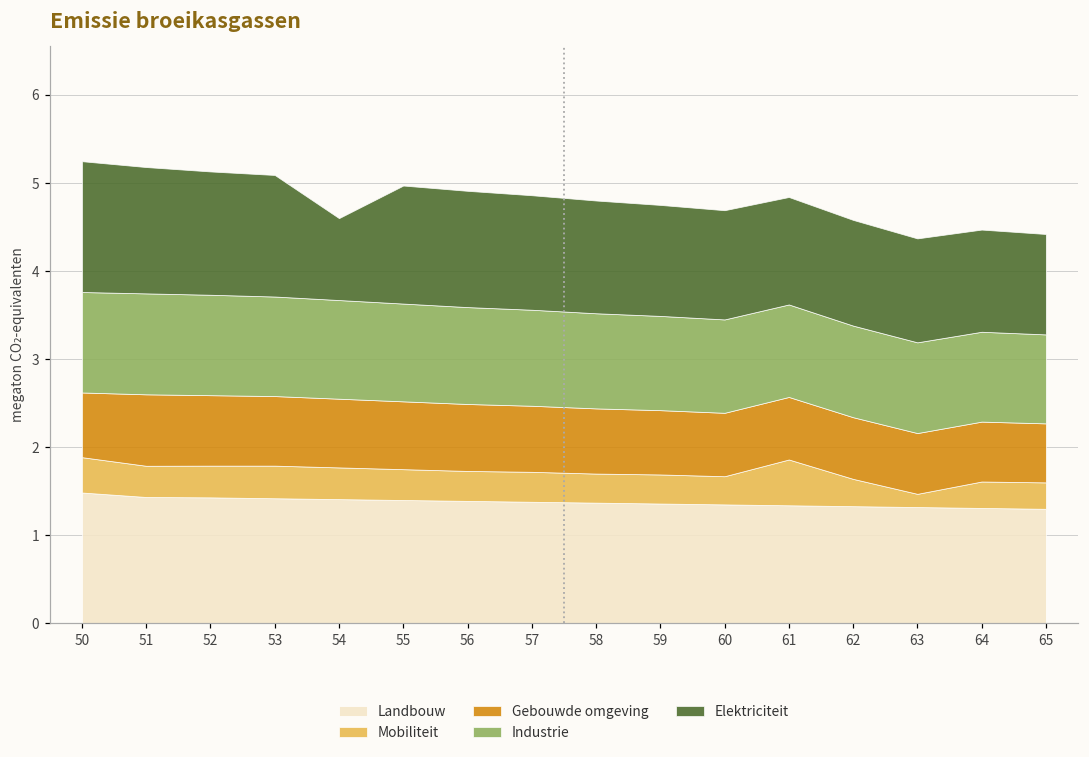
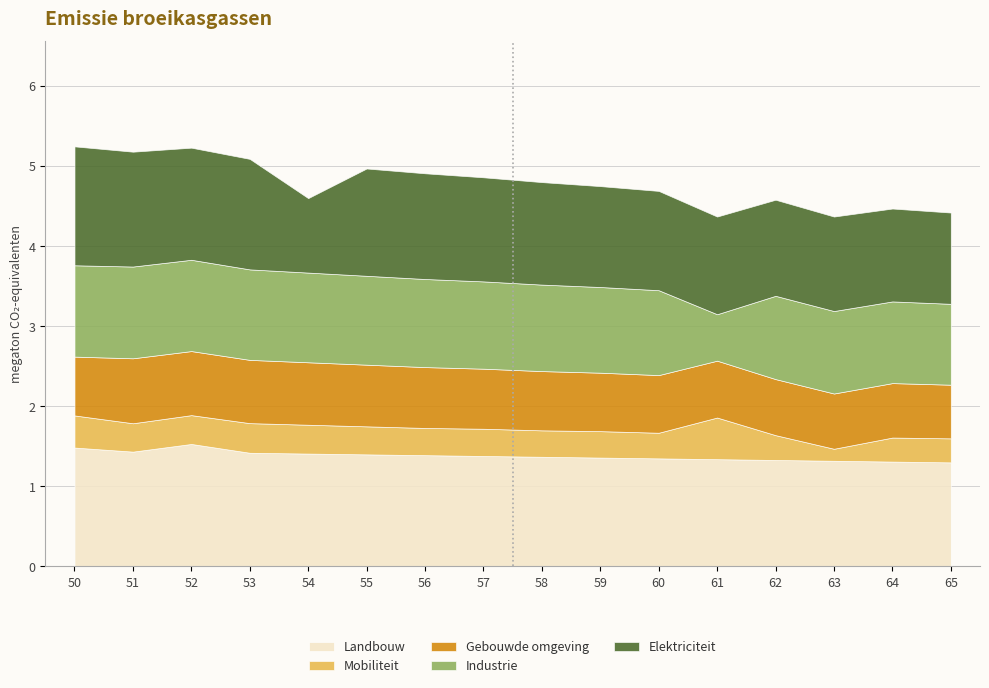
Landbouw, 52: 1.4 -> 1.5
Industrie, 61: 1.0 -> 0.6
